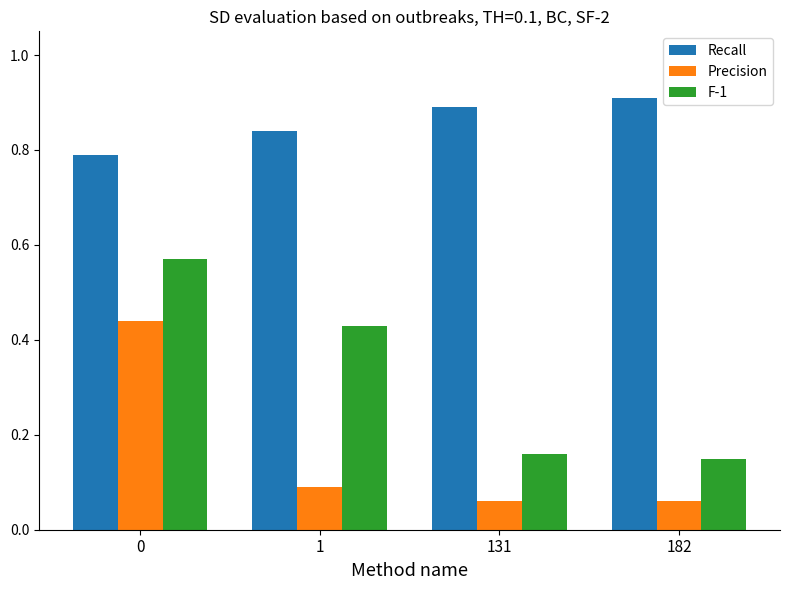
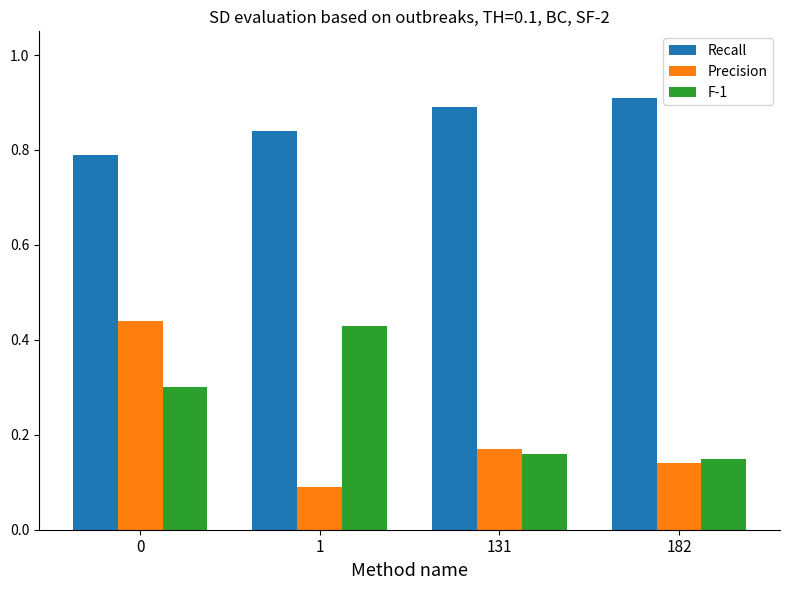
F-1, 0: 0.57 -> 0.30
Precision, 131: 0.06 -> 0.17
Precision, 182: 0.06 -> 0.14
